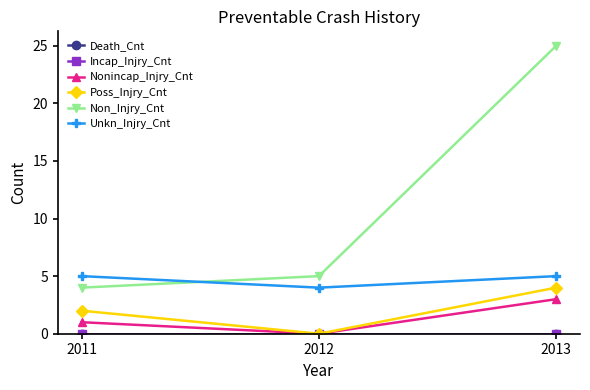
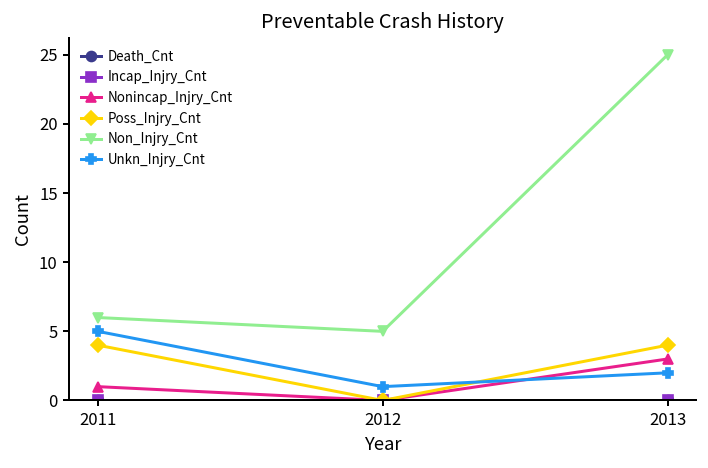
Poss_Injry_Cnt, 2011: 2 -> 4
Non_Injry_Cnt, 2011: 4 -> 6
Unkn_Injry_Cnt, 2012: 4 -> 1
Unkn_Injry_Cnt, 2013: 5 -> 2
